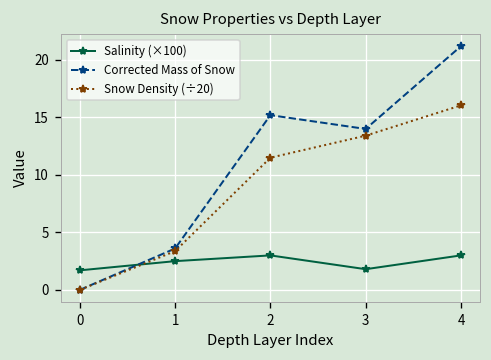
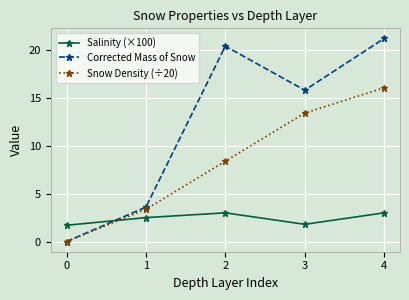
Corrected Mass of Snow, 2: 15 -> 20
Snow Density (÷20), 2: 12 -> 8
Corrected Mass of Snow, 3: 14 -> 16
